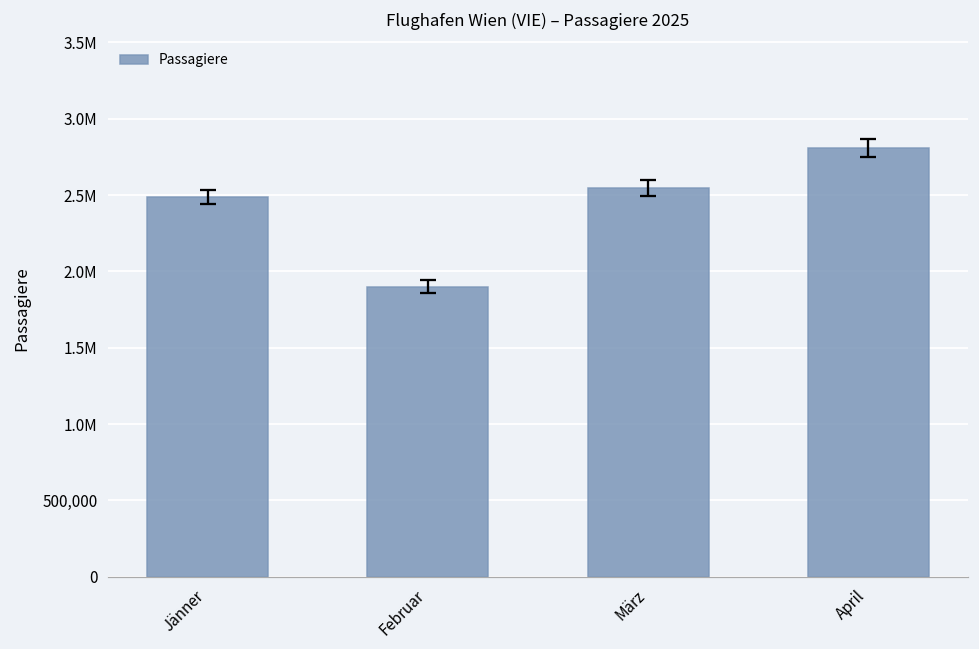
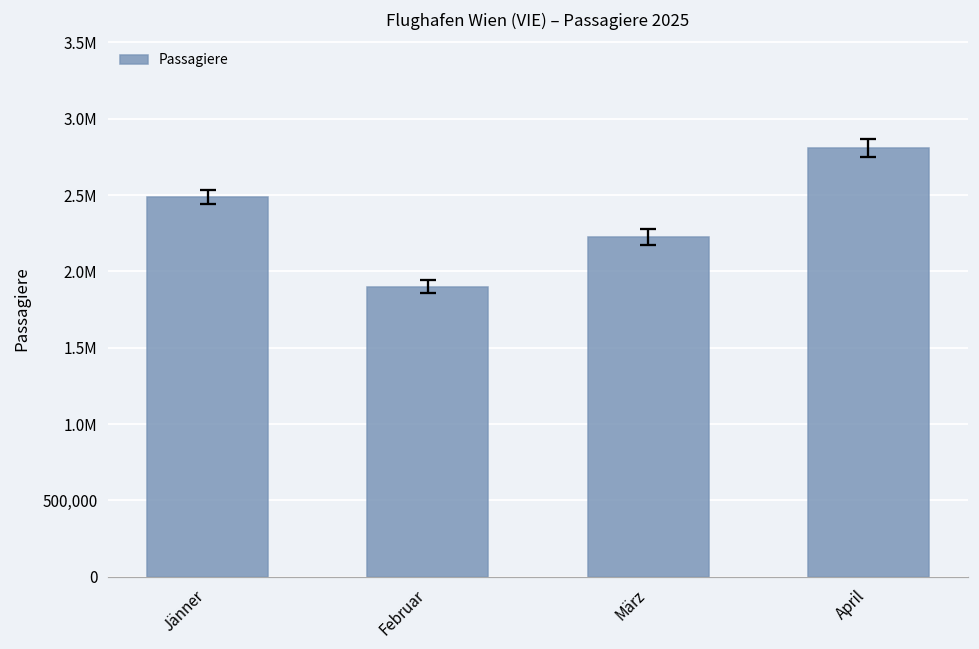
Passagiere, März: 2,550,000 -> 2,230,000
